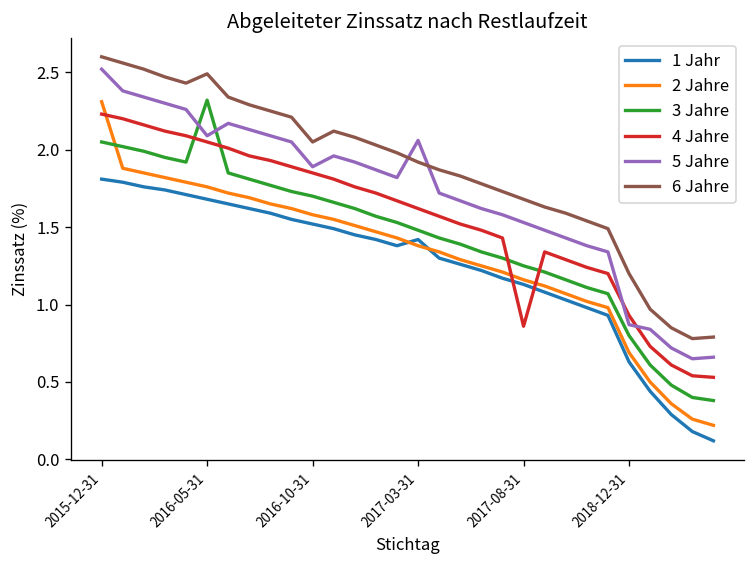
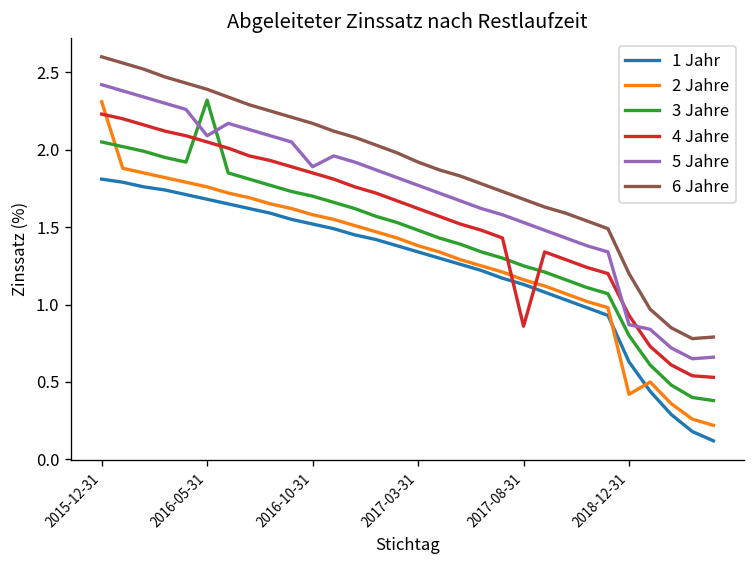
5 Jahre, 2015-12-31: 2.52 -> 2.42
6 Jahre, 2016-05-31: 2.49 -> 2.39
6 Jahre, 2016-10-31: 2.05 -> 2.17
1 Jahr, 2017-03-31: 1.42 -> 1.34
5 Jahre, 2017-03-31: 2.06 -> 1.77
2 Jahre, 2018-12-31: 0.69 -> 0.42
